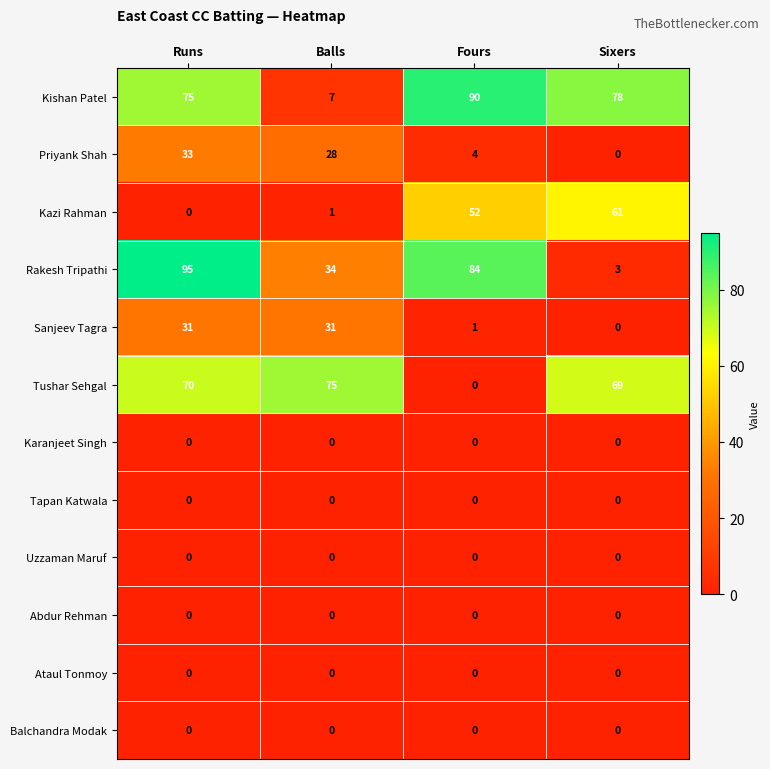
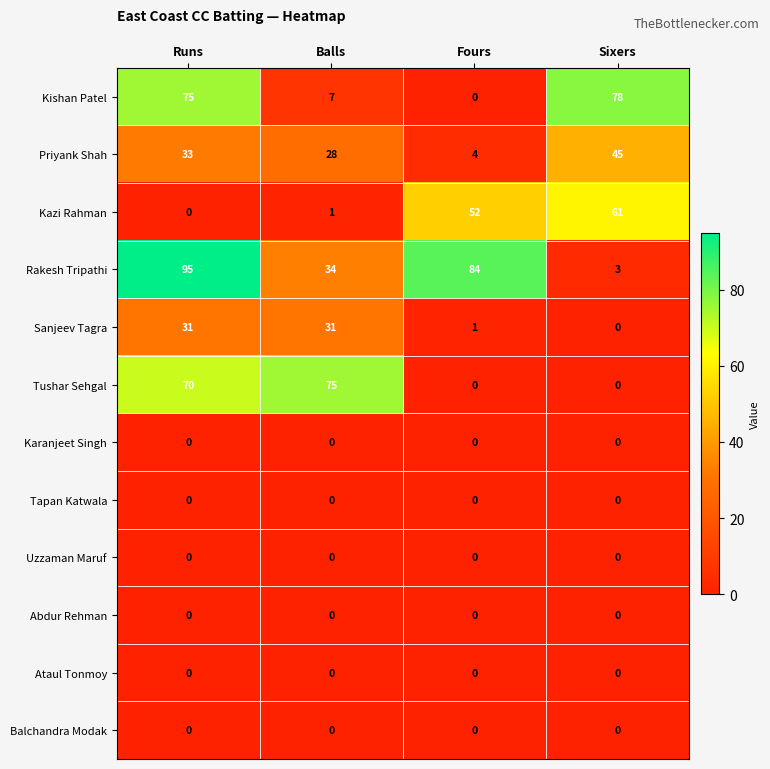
Kishan Patel, Fours: 90 -> 0
Priyank Shah, Sixers: 0 -> 45
Tushar Sehgal, Sixers: 69 -> 0
